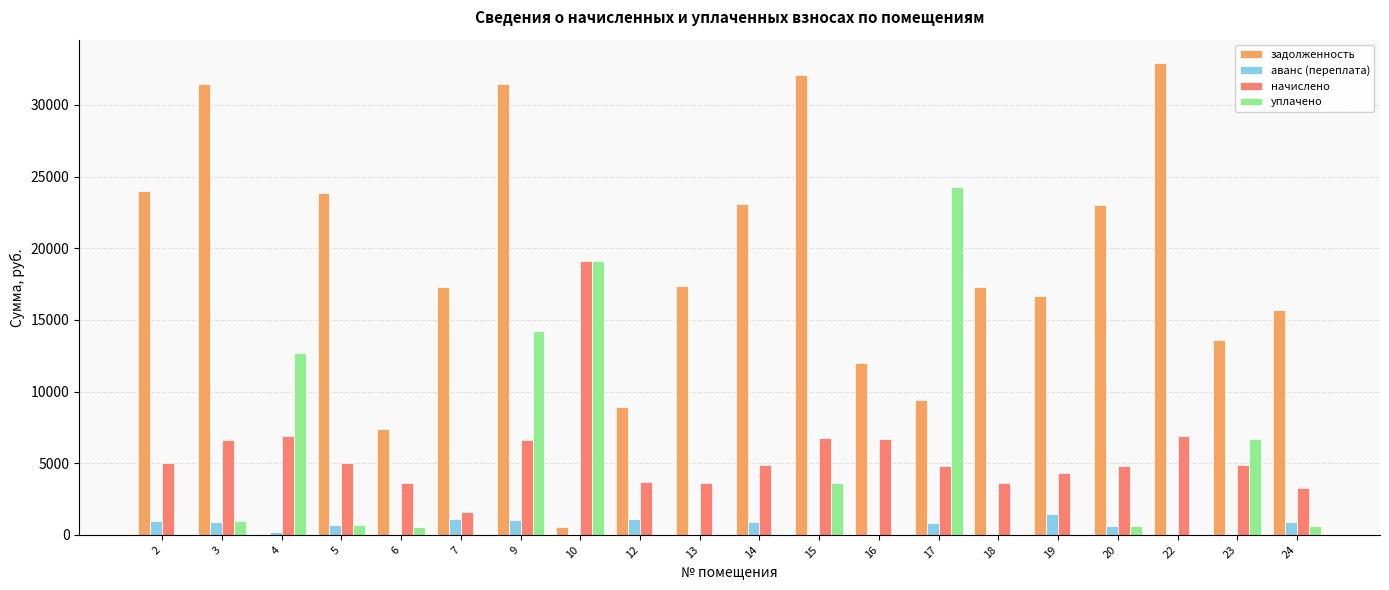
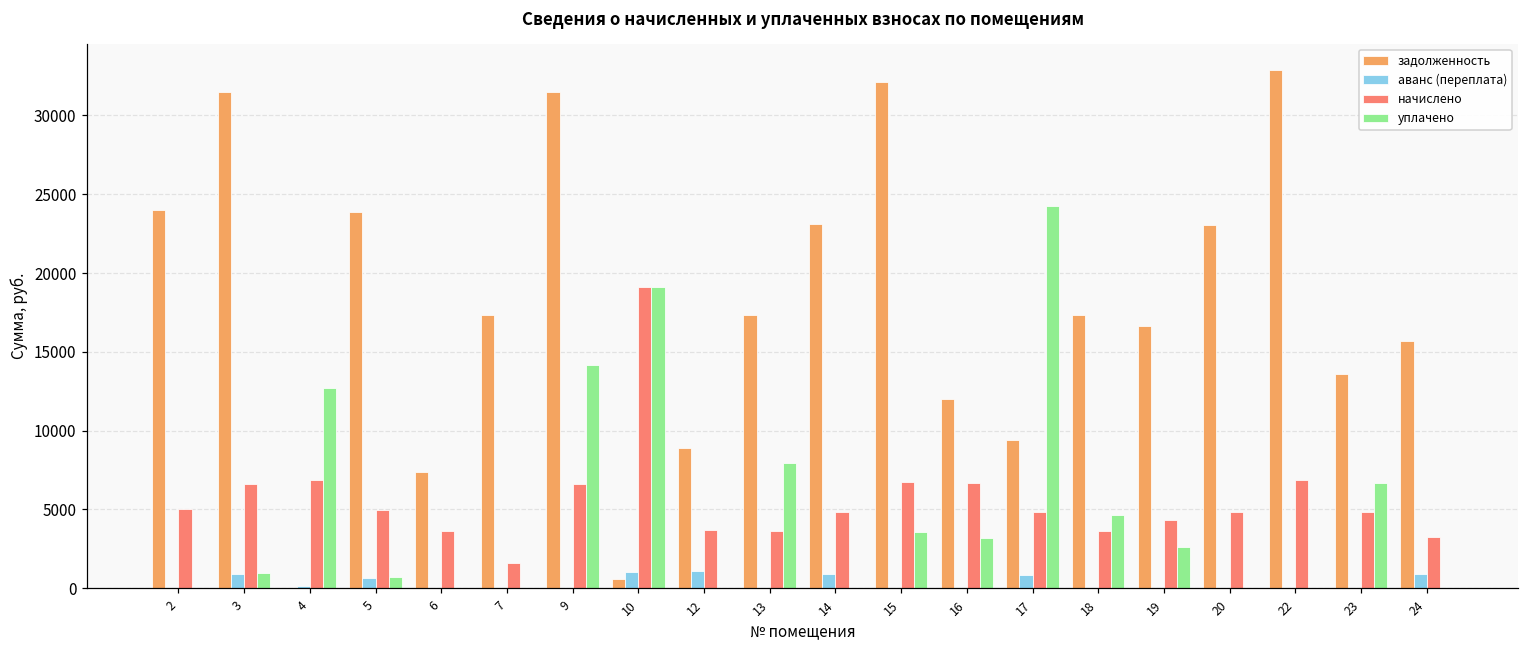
аванс (переплата), 2: 900 -> 0
уплачено, 6: 600 -> 0
аванс (переплата), 7: 1100 -> 0
аванс (переплата), 9: 1000 -> 0
аванс (переплата), 10: 0 -> 1000
уплачено, 13: 0 -> 7900
уплачено, 16: 0 -> 3200
уплачено, 18: 0 -> 4700
аванс (переплата), 19: 1500 -> 0
уплачено, 19: 0 -> 2600
аванс (переплата), 20: 600 -> 0
уплачено, 20: 600 -> 0
уплачено, 24: 600 -> 0
